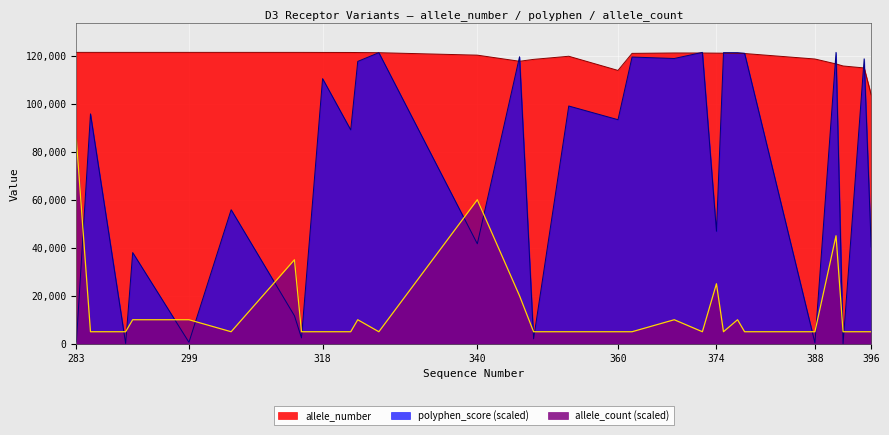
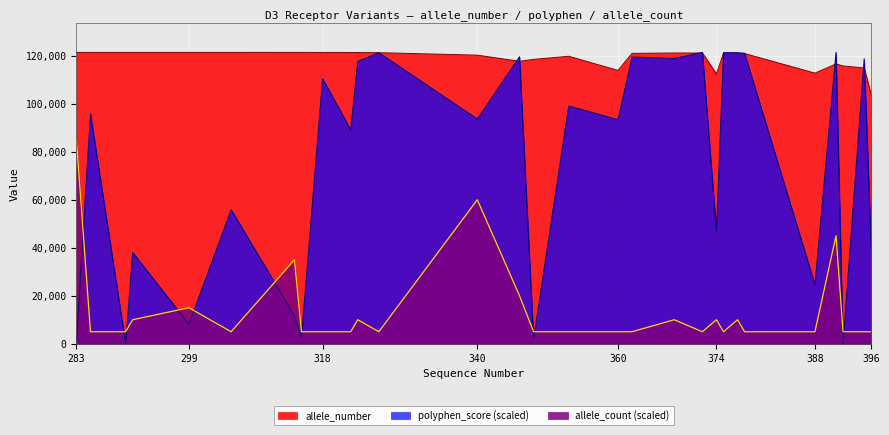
polyphen_score (scaled), 299: 1,000 -> 8,000
allele_count (scaled), 299: 10,000 -> 15,000
polyphen_score (scaled), 340: 42,000 -> 94,000
allele_number, 374: 121,000 -> 112,000
allele_count (scaled), 374: 25,000 -> 10,000
allele_number, 388: 119,000 -> 113,000
polyphen_score (scaled), 388: 0 -> 25,000
